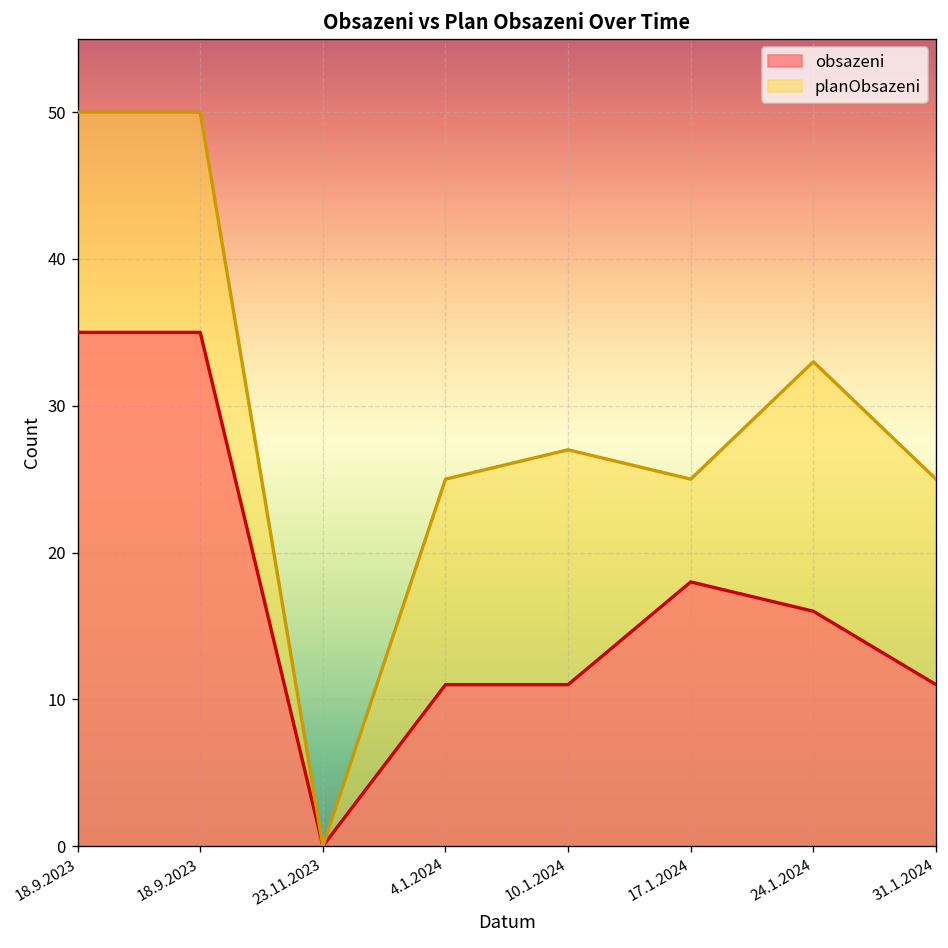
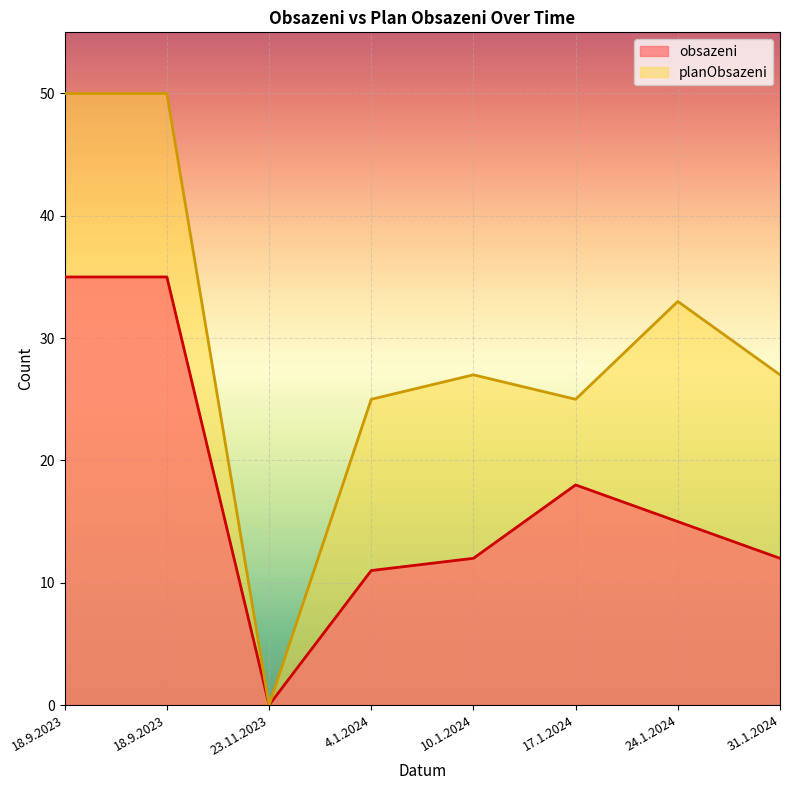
obsazeni, 10.1.2024: 11 -> 12
obsazeni, 24.1.2024: 16 -> 15
obsazeni, 31.1.2024: 11 -> 12
planObsazeni, 31.1.2024: 25 -> 27
